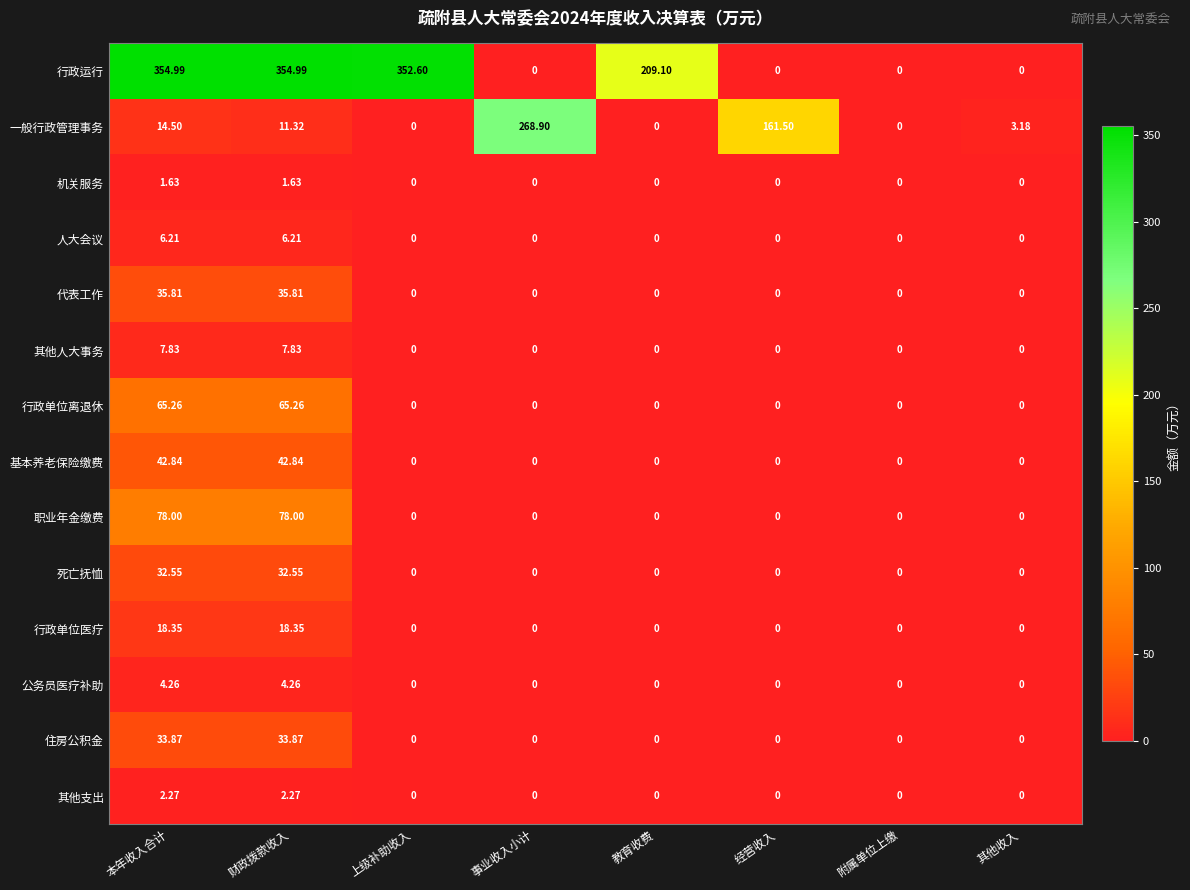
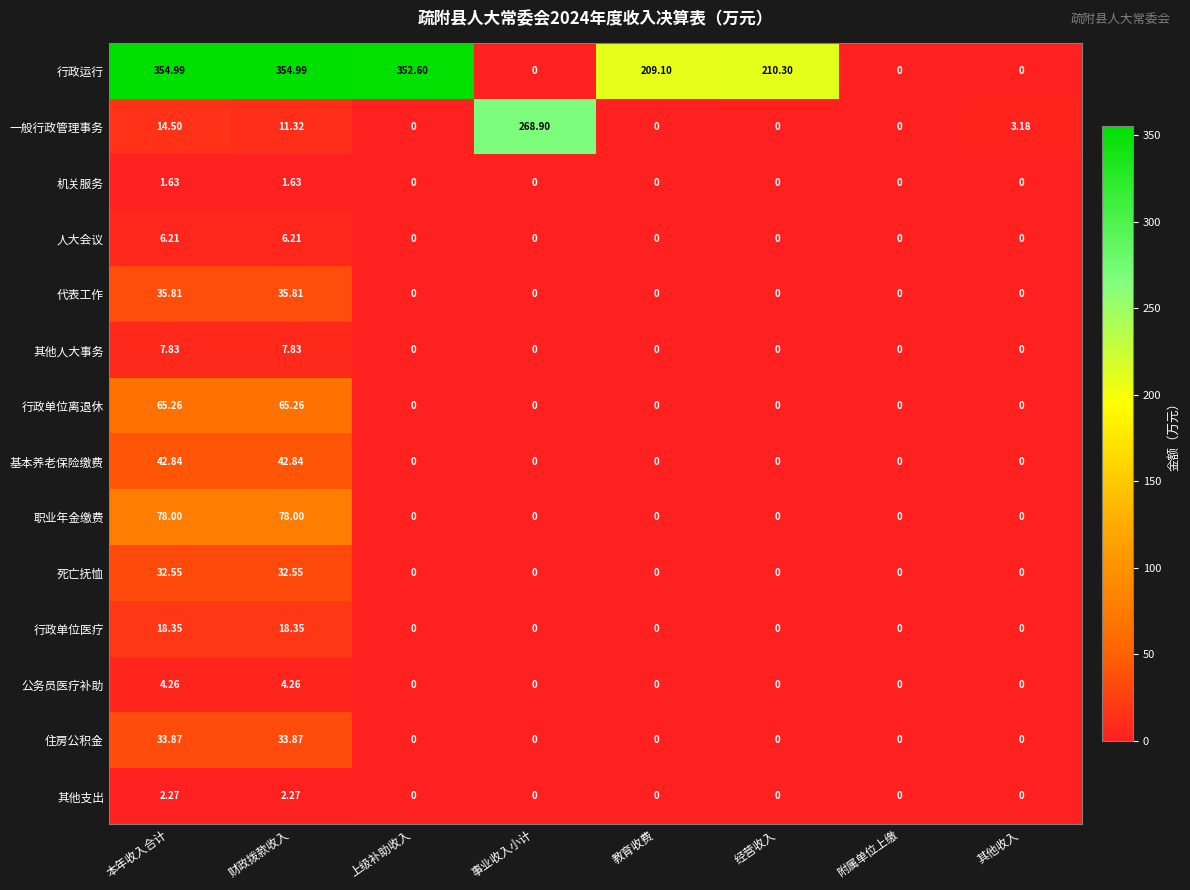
行政运行, 经营收入: 0 -> 210.30
一般行政管理事务, 经营收入: 161.50 -> 0
